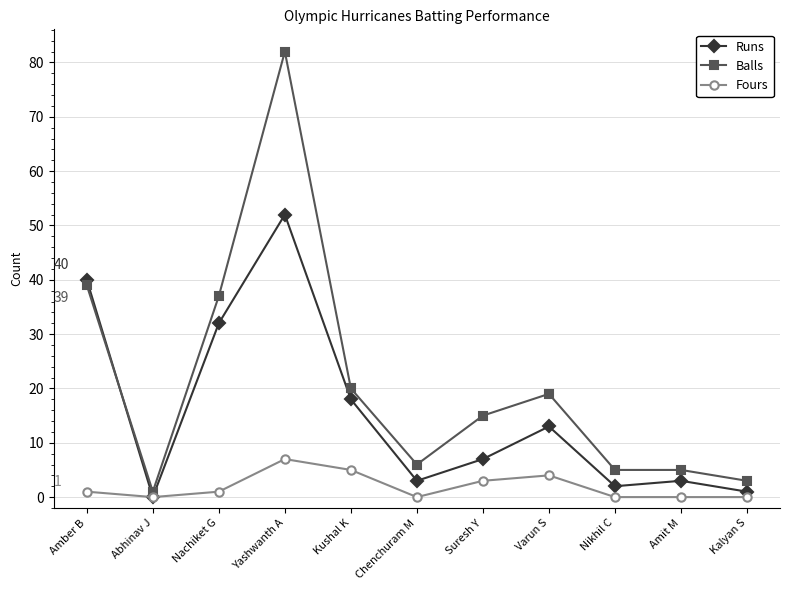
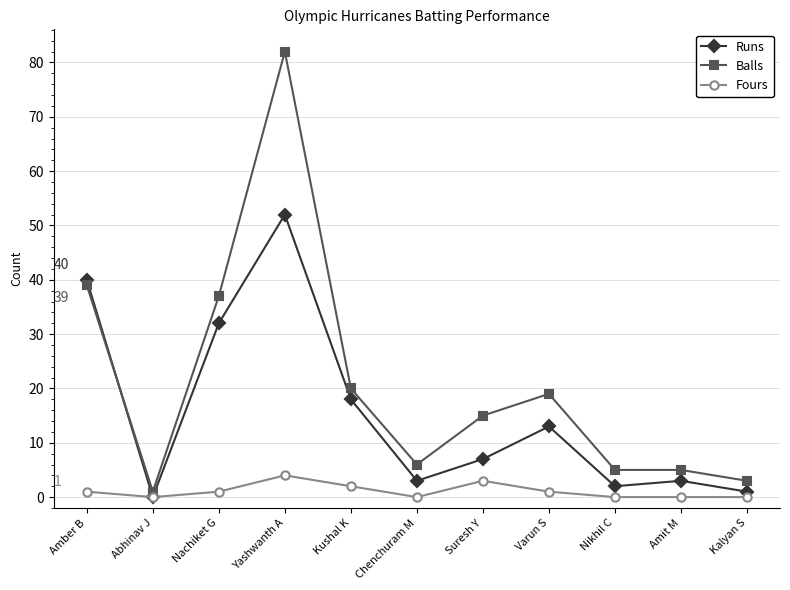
Fours, Yashwanth A: 7 -> 4
Fours, Kushal K: 5 -> 2
Fours, Varun S: 4 -> 1
